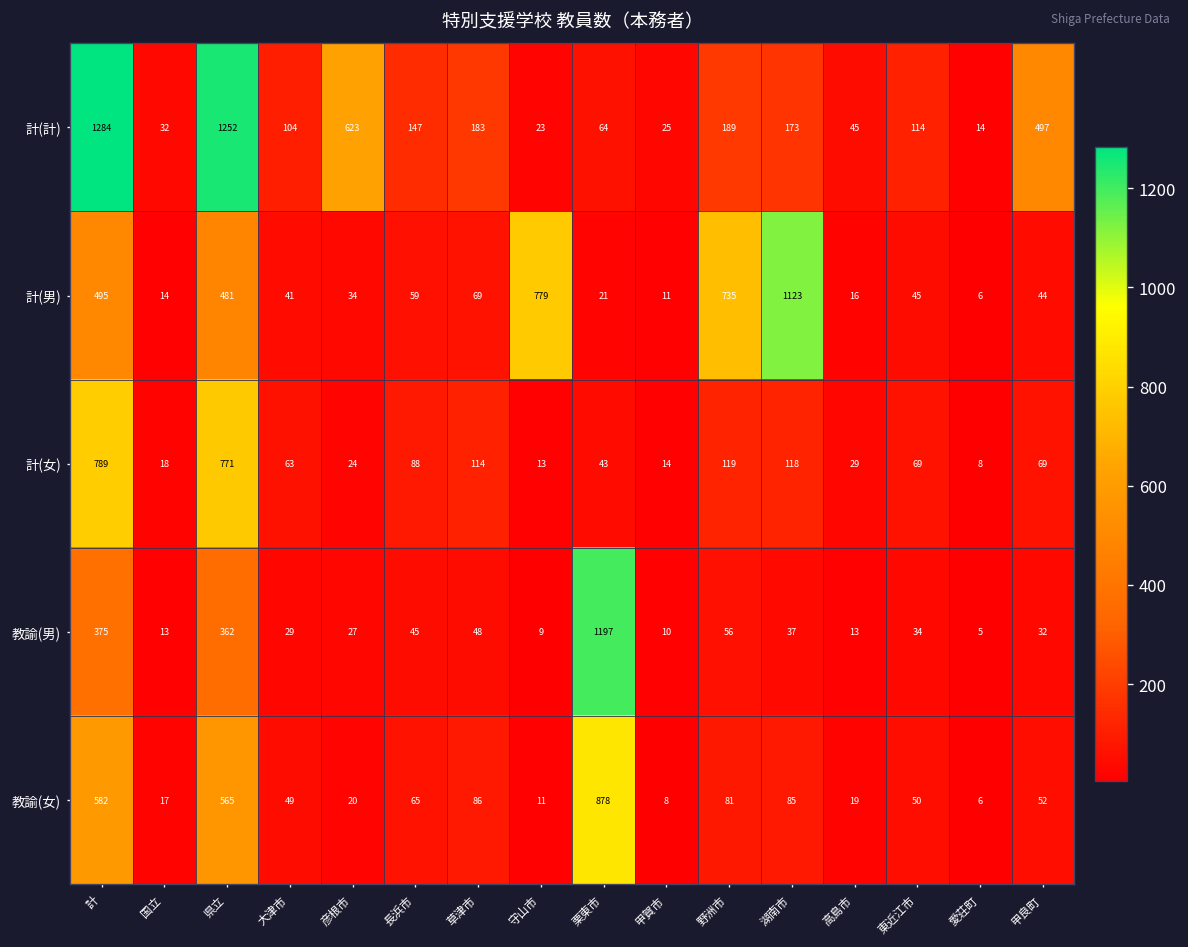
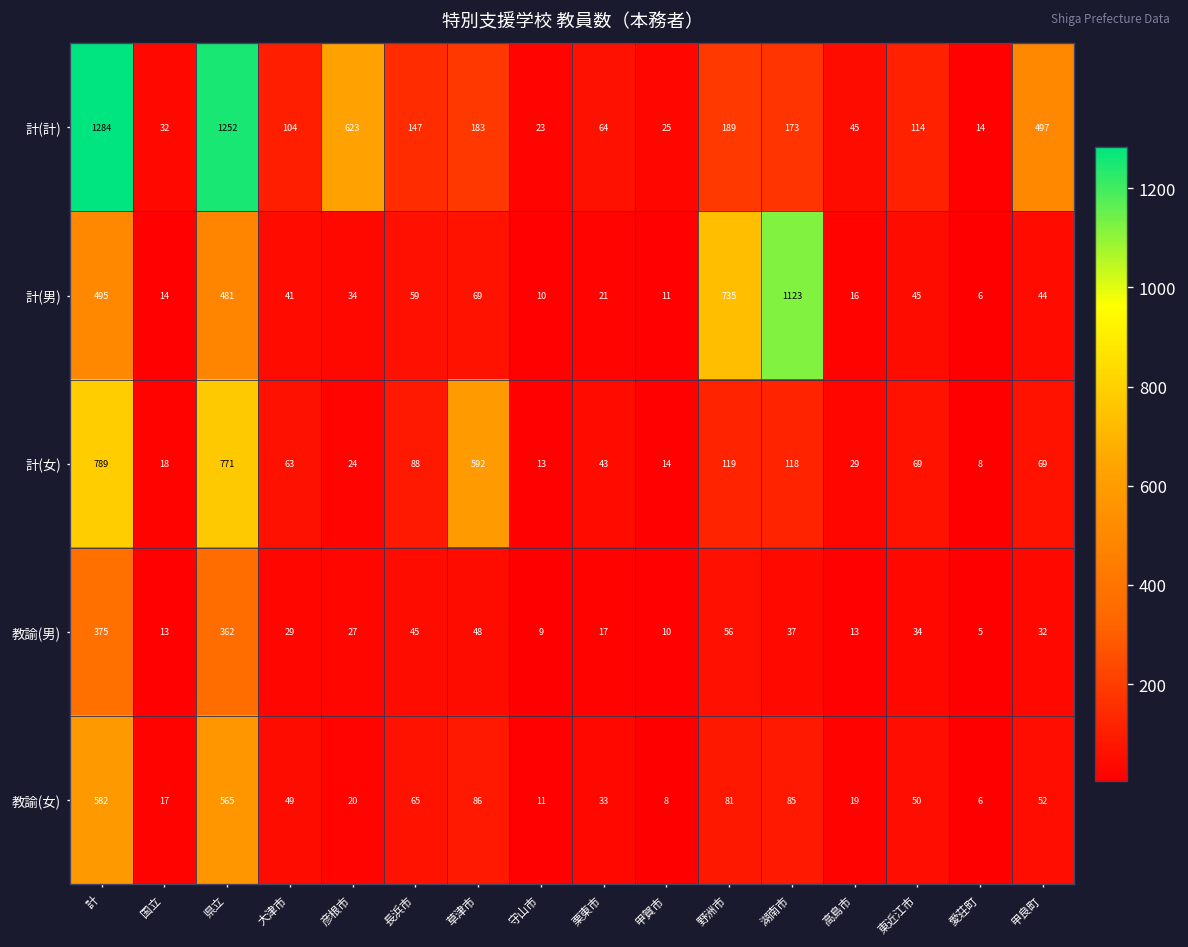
計(男), 守山市: 779 -> 10
計(女), 草津市: 114 -> 592
教諭(男), 栗東市: 1197 -> 17
教諭(女), 栗東市: 878 -> 33
